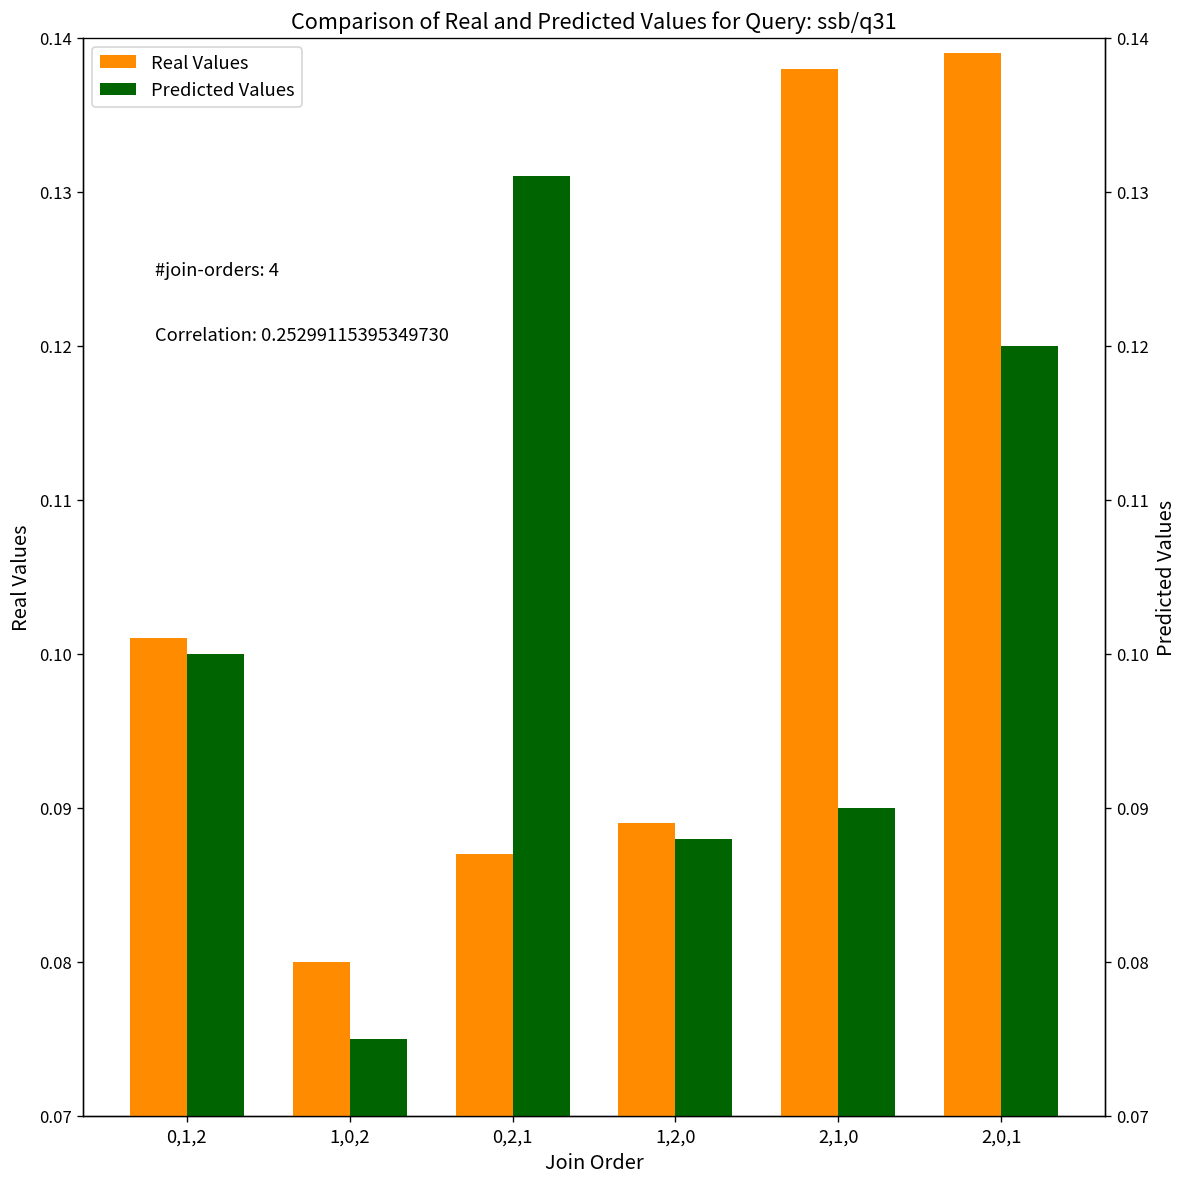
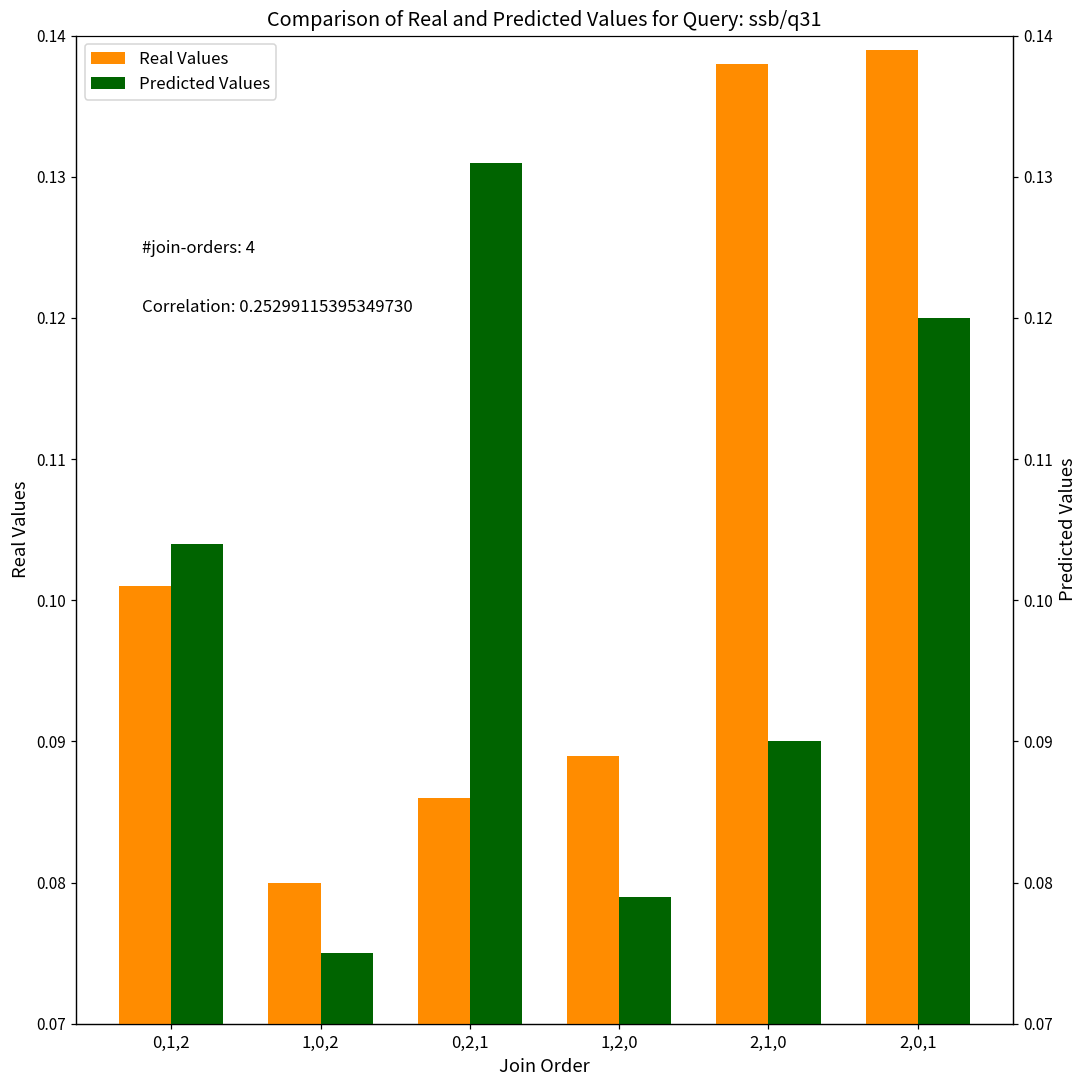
Predicted Values, 0,1,2: 0.100 -> 0.104
Real Values, 0,2,1: 0.087 -> 0.086
Predicted Values, 1,2,0: 0.088 -> 0.079
